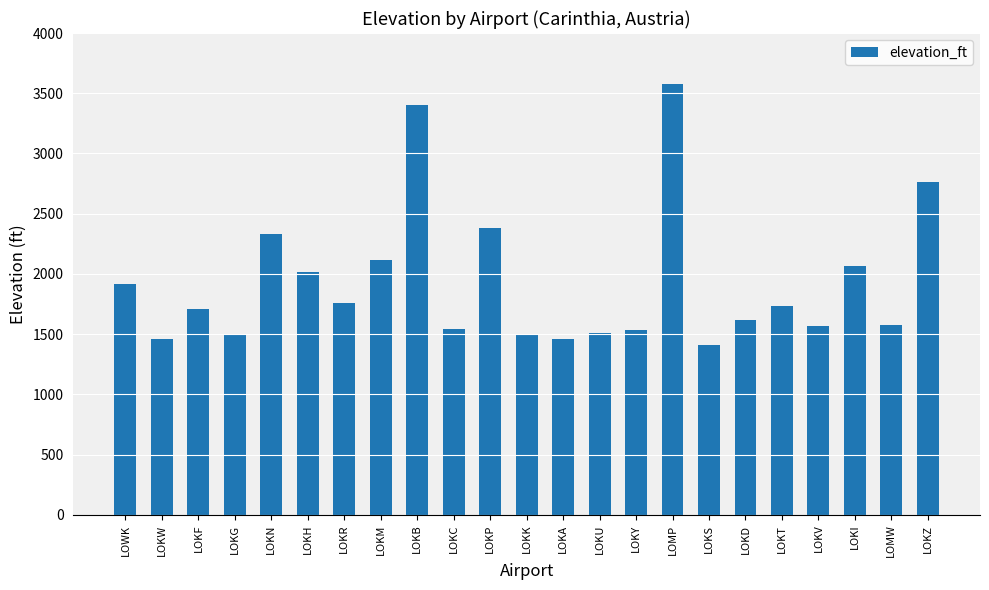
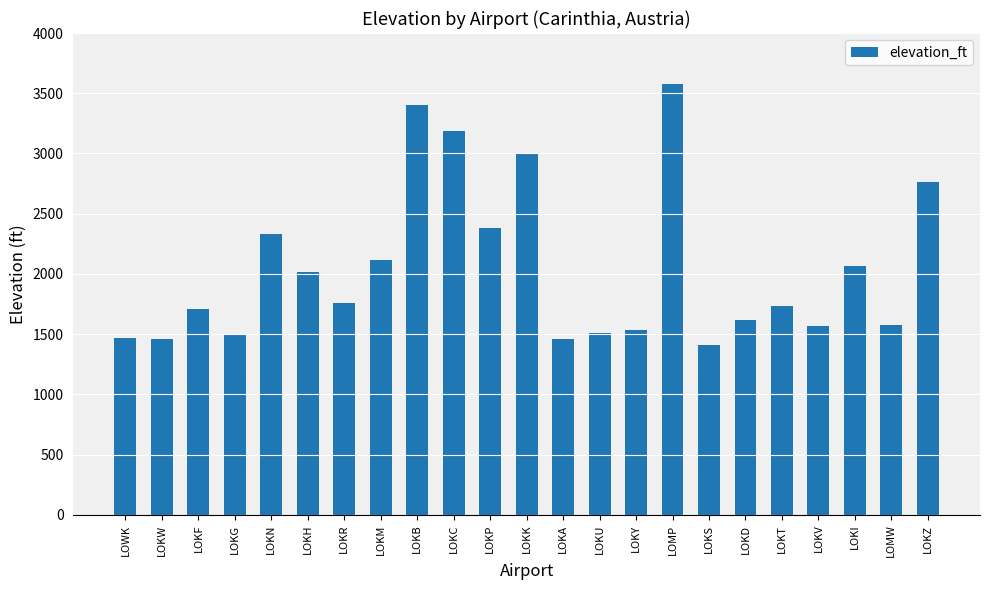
LOWK: 1920 -> 1470
LOKC: 1540 -> 3180
LOKK: 1490 -> 3000
